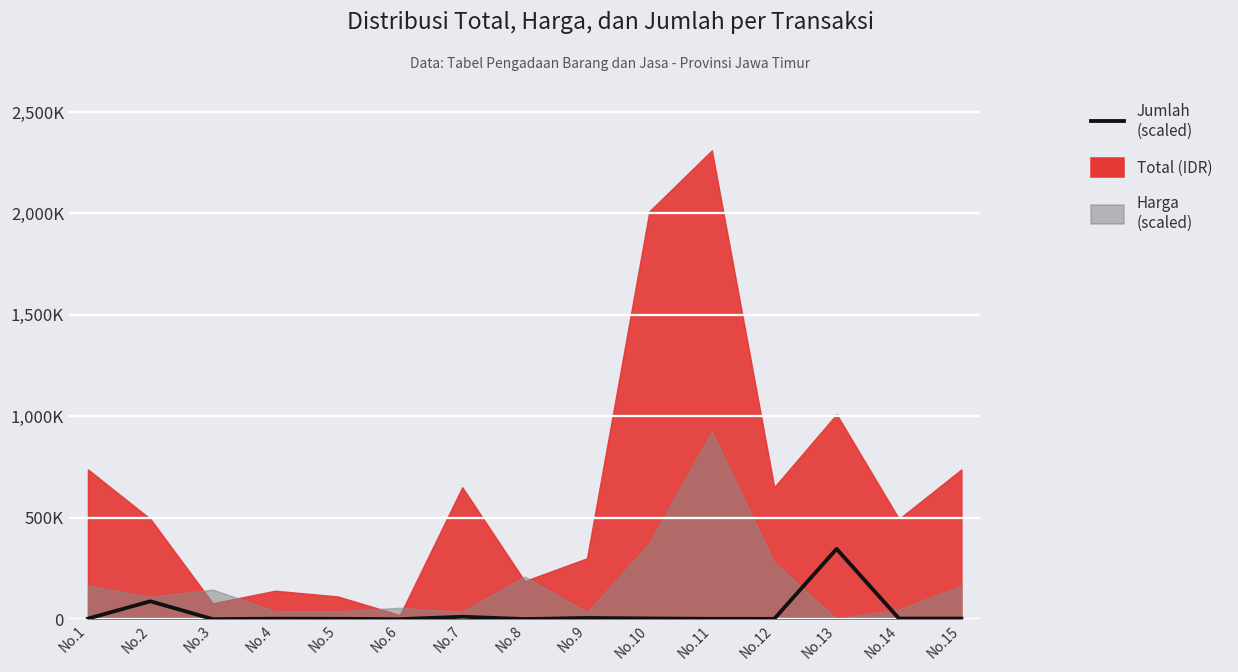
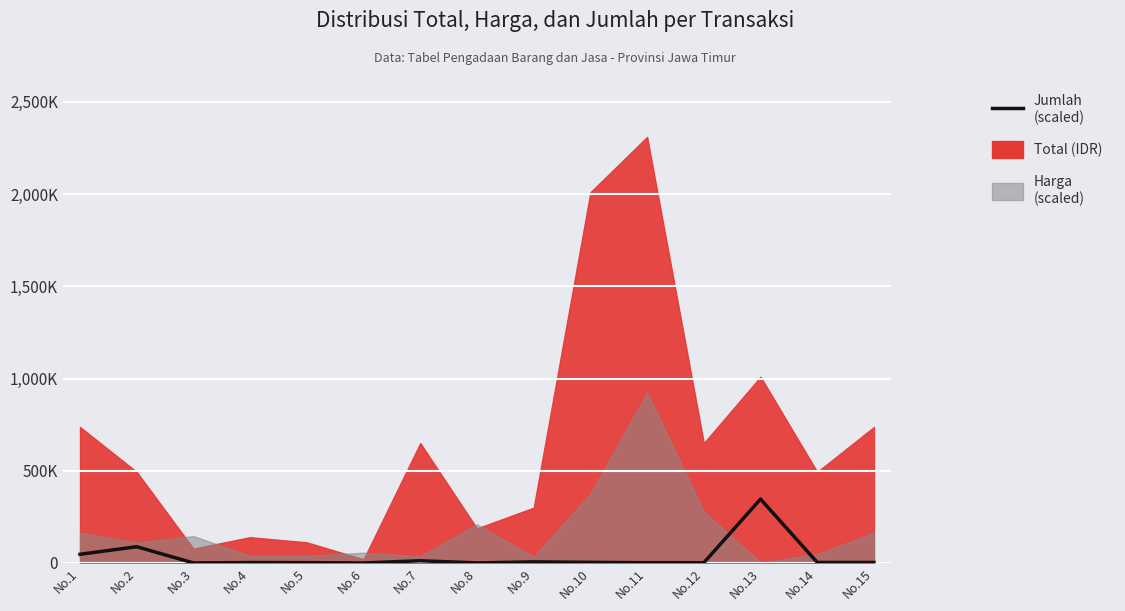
Jumlah (scaled), No.1: 0 -> 50,000
